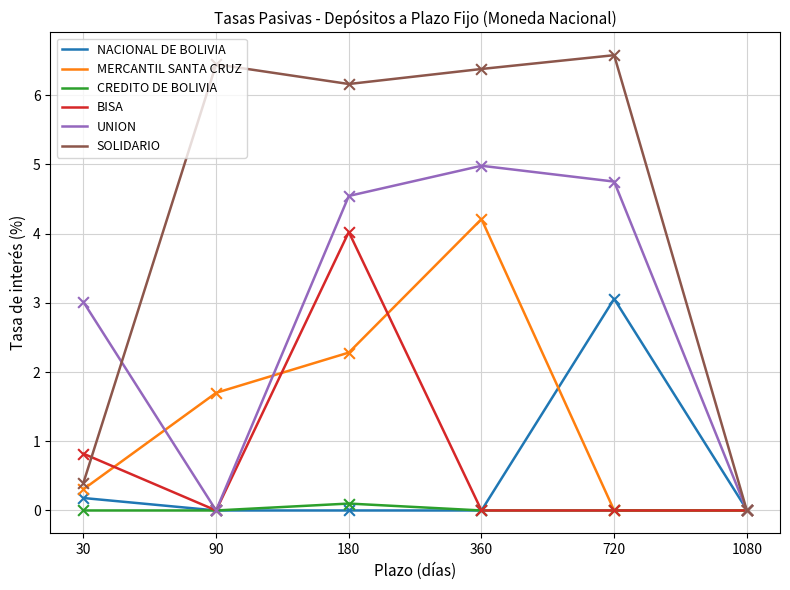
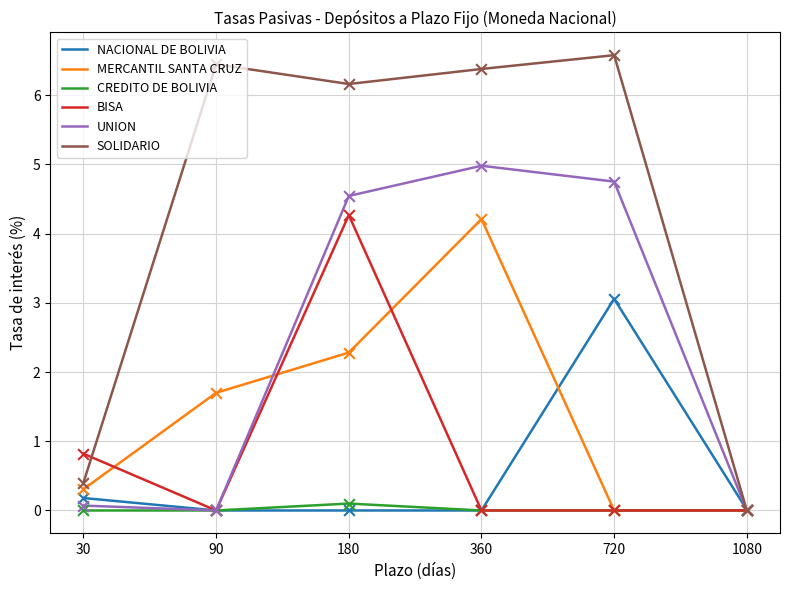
UNION, 30: 3.0 -> 0.1
BISA, 180: 4.0 -> 4.3
